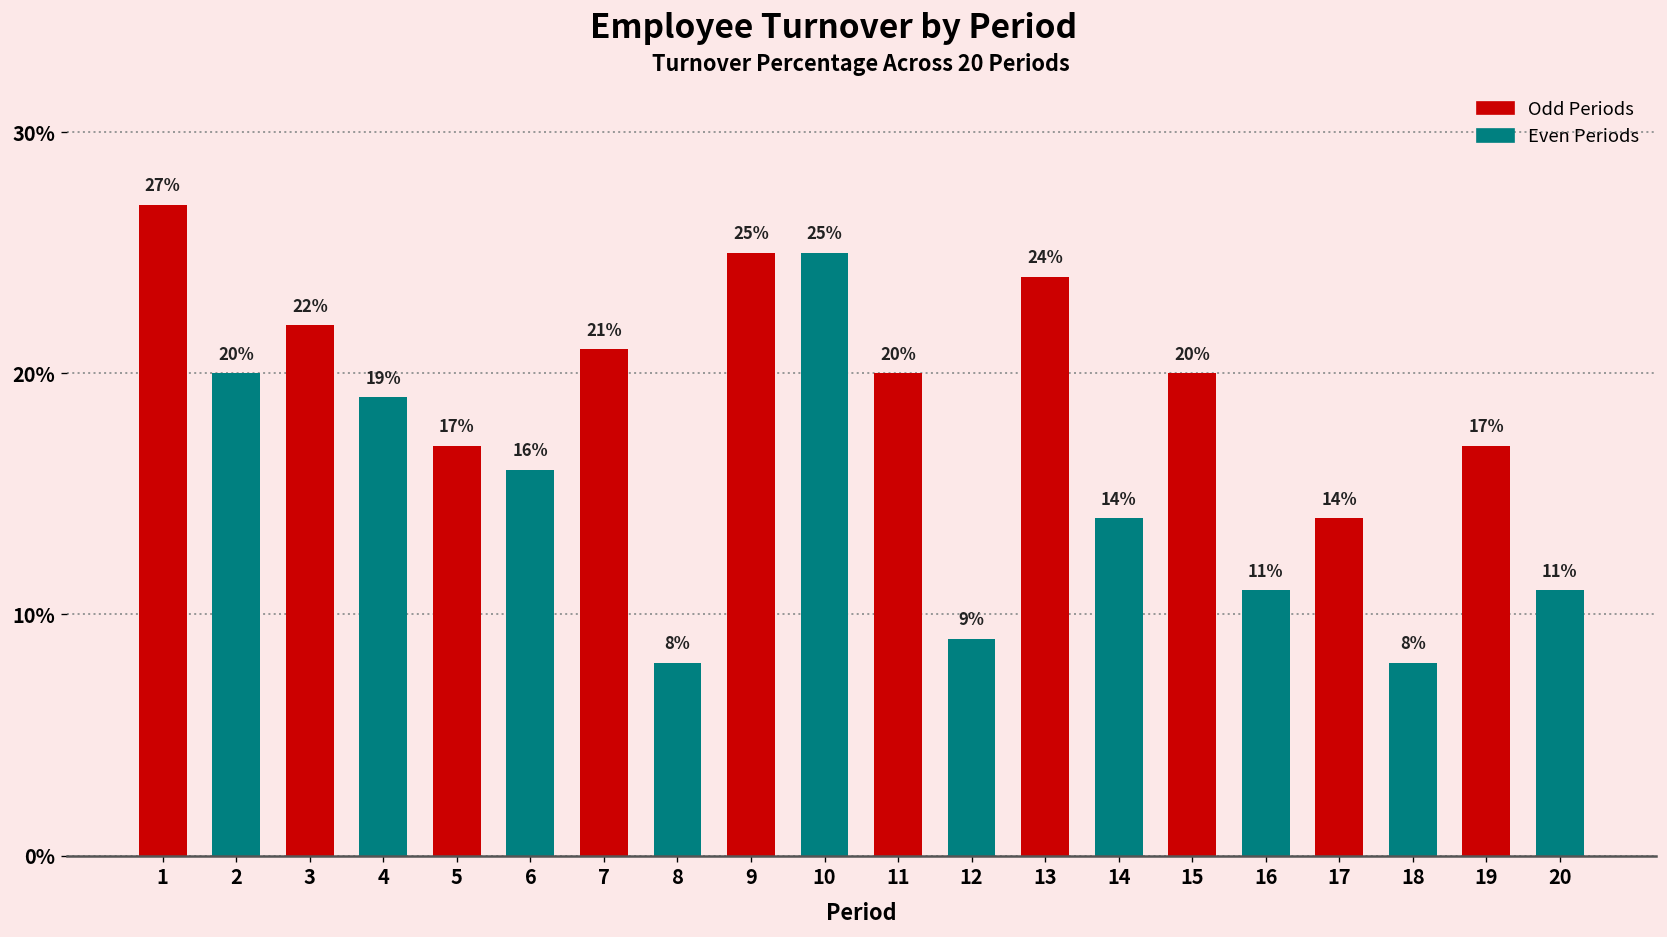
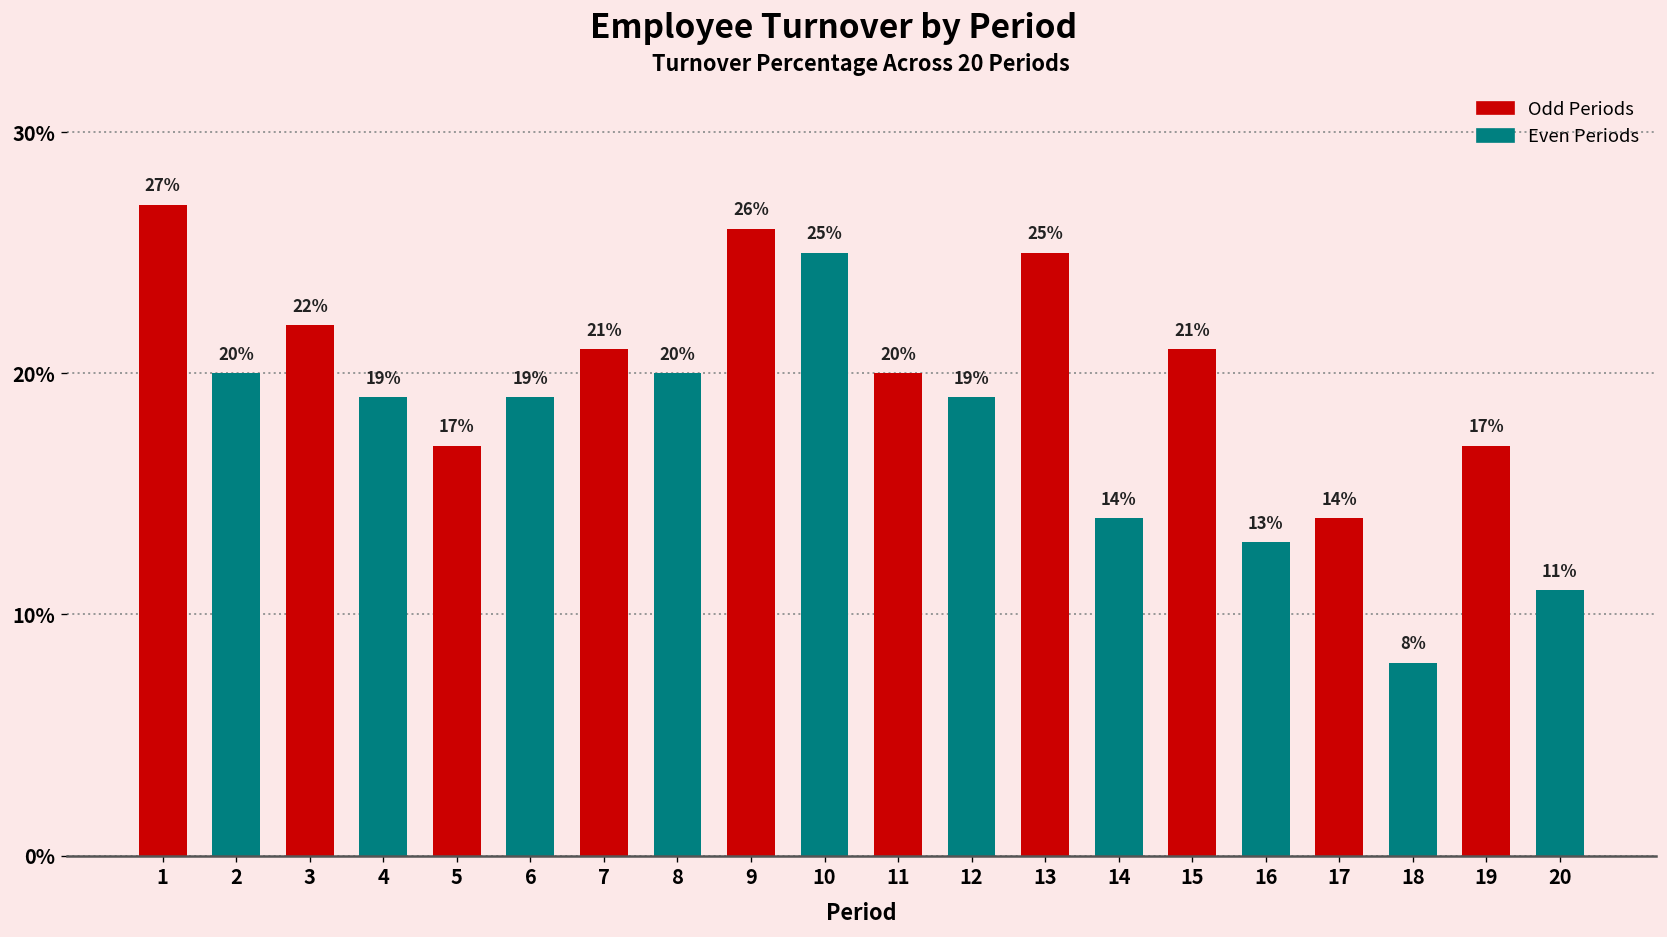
6: 16% -> 19%
8: 8% -> 20%
9: 25% -> 26%
12: 9% -> 19%
13: 24% -> 25%
15: 20% -> 21%
16: 11% -> 13%
